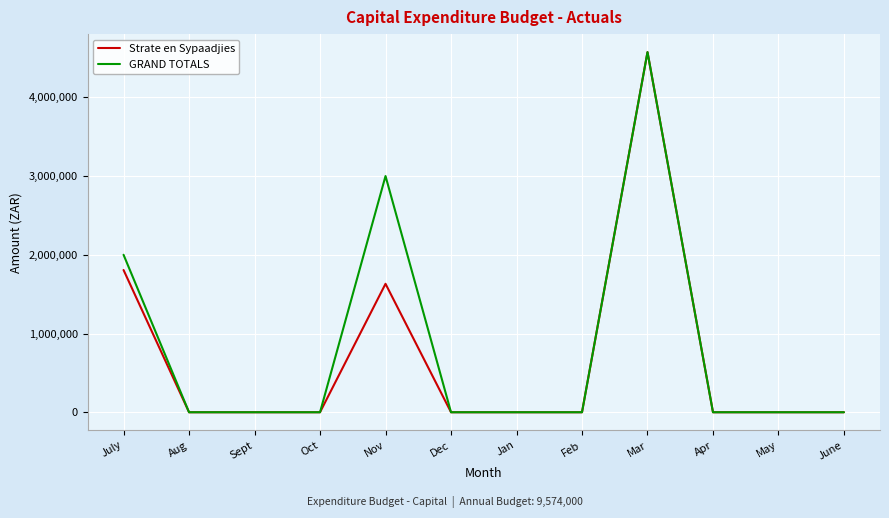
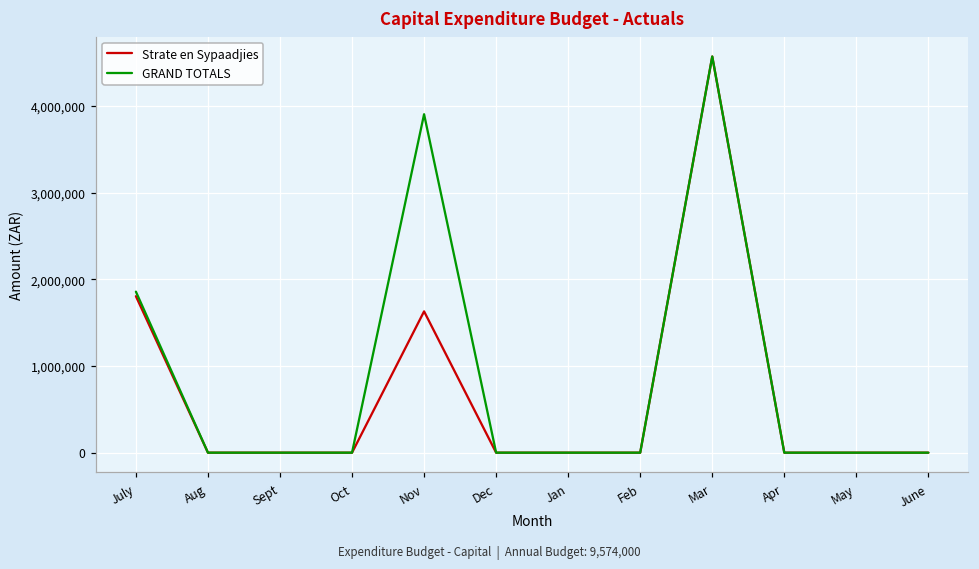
GRAND TOTALS, July: 2,000,000 -> 1,900,000
GRAND TOTALS, Nov: 3,000,000 -> 3,900,000
